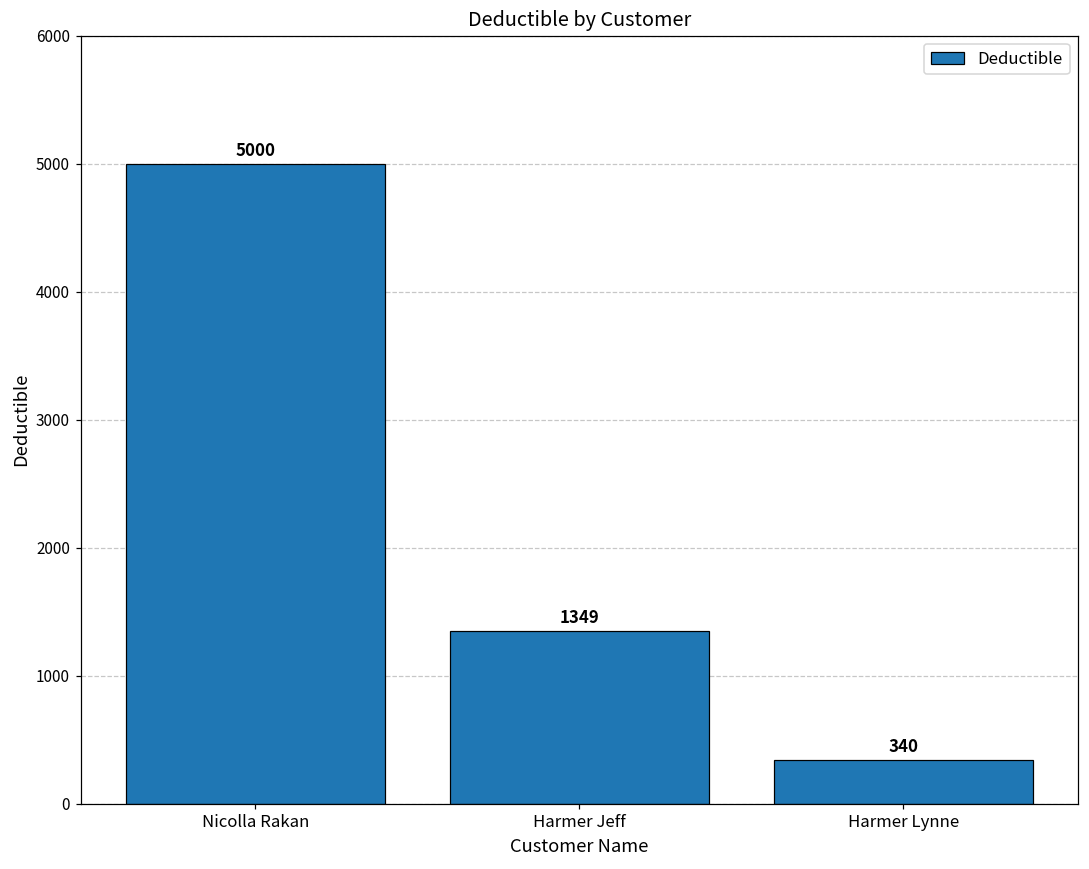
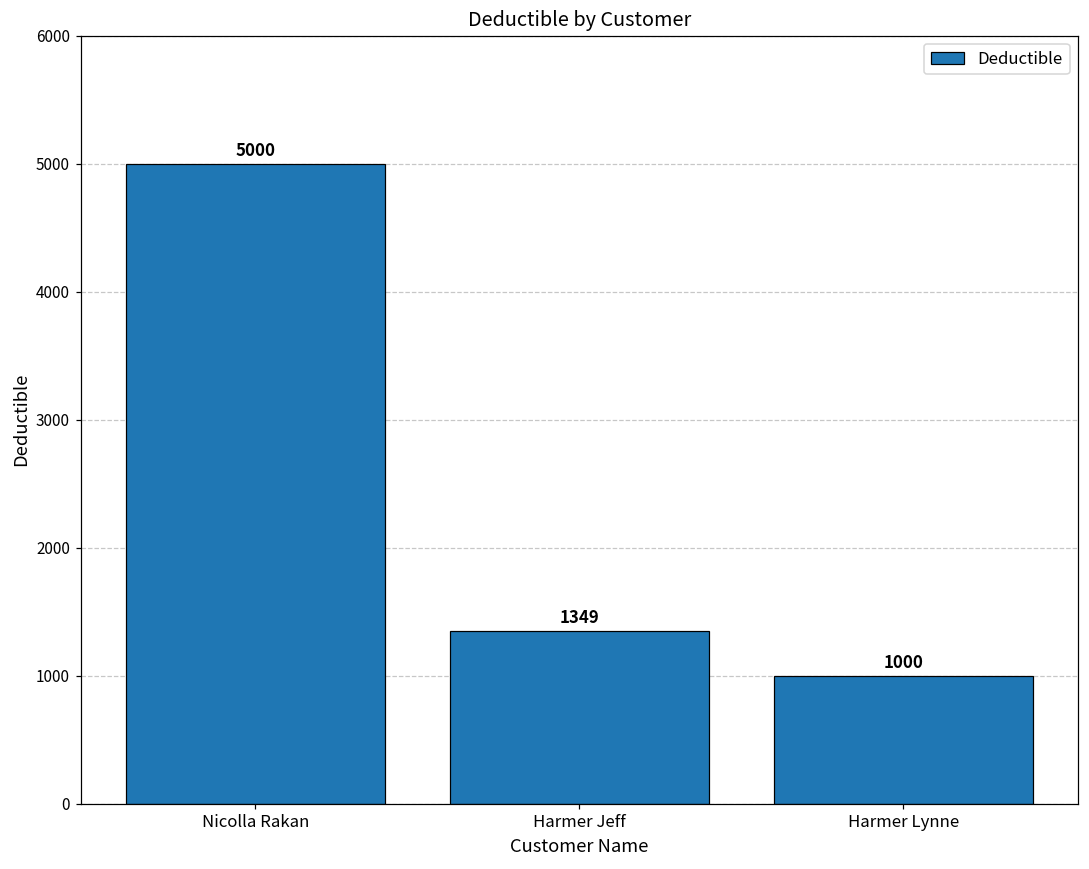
Harmer Lynne: 340 -> 1000
